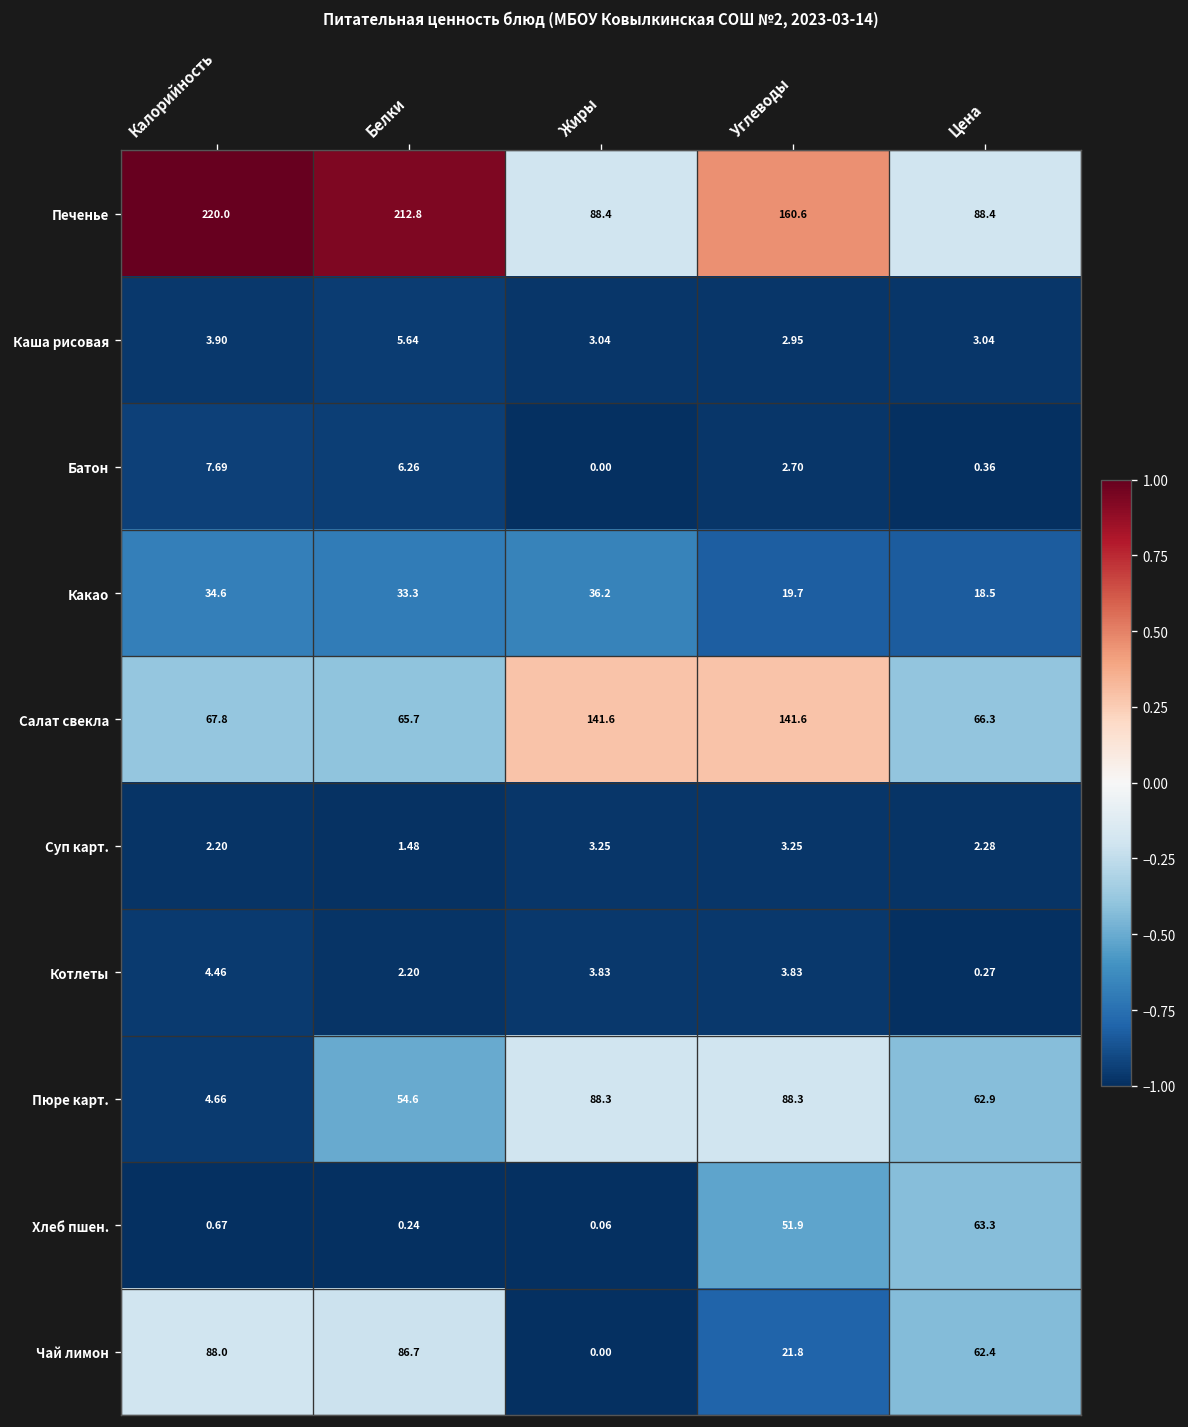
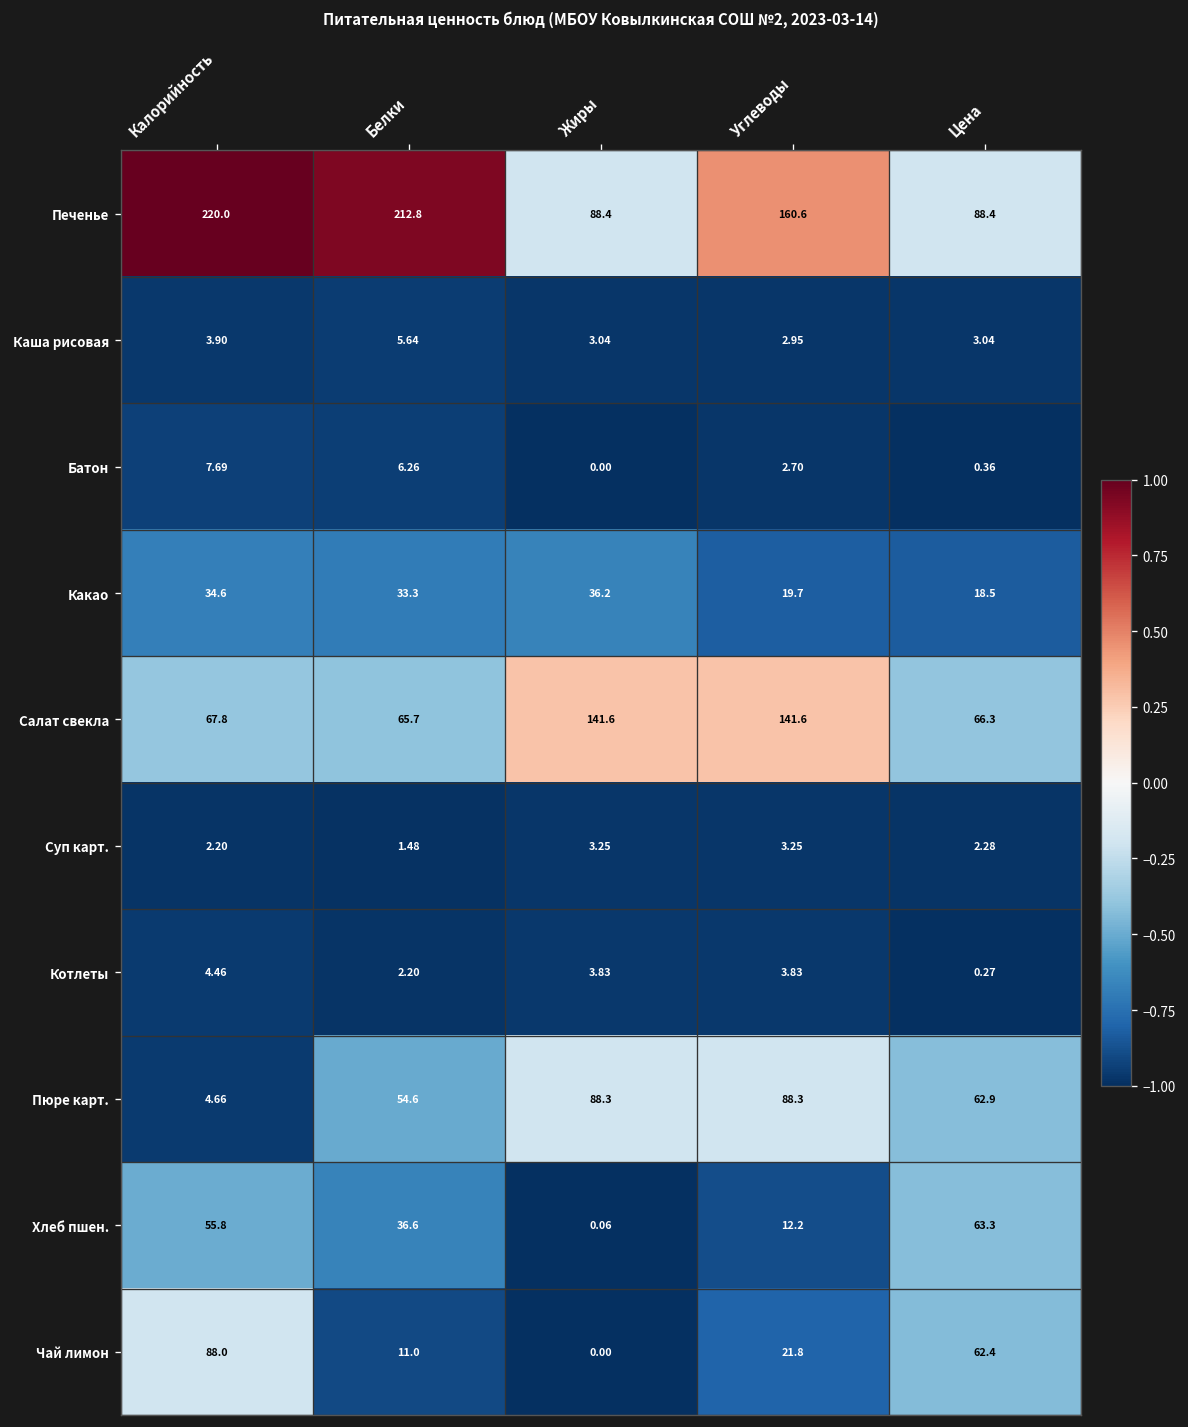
Хлеб пшен., Калорийность: 0.67 -> 55.8
Хлеб пшен., Белки: 0.24 -> 36.6
Хлеб пшен., Углеводы: 51.9 -> 12.2
Чай лимон, Белки: 86.7 -> 11.0
